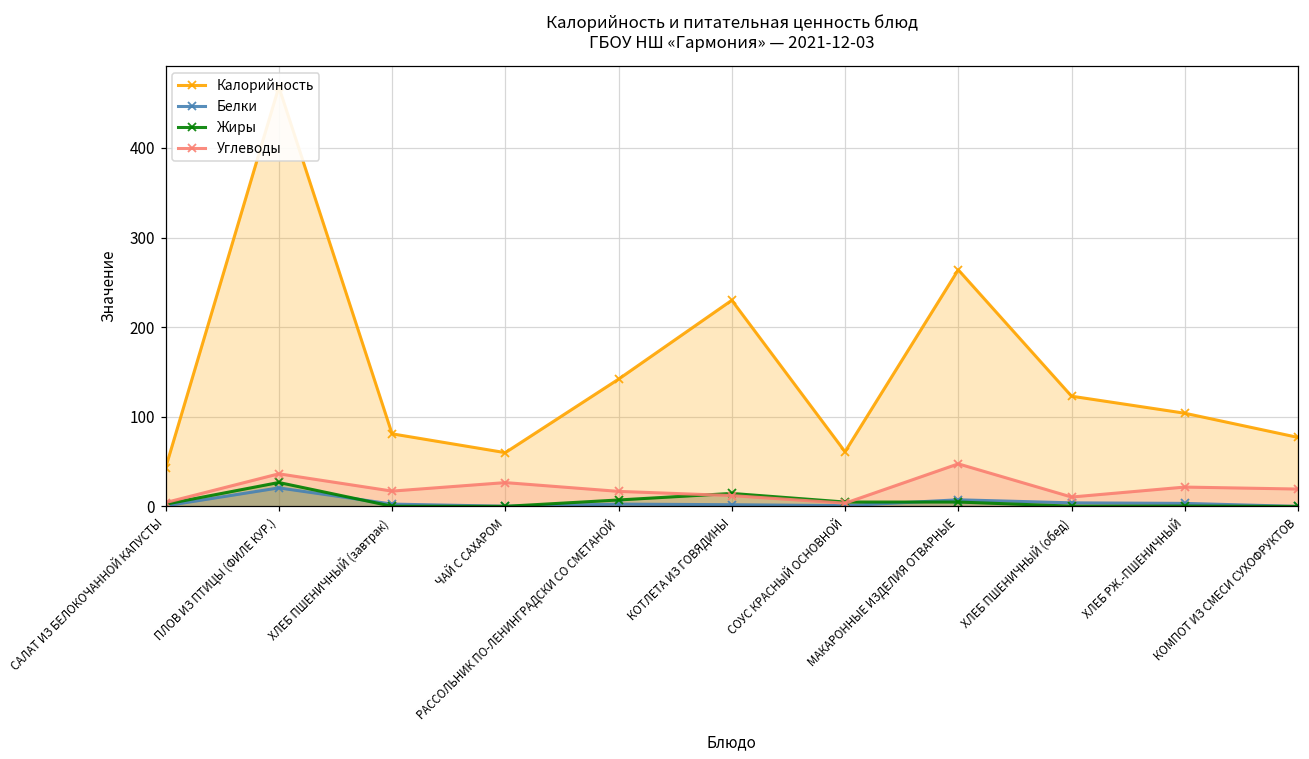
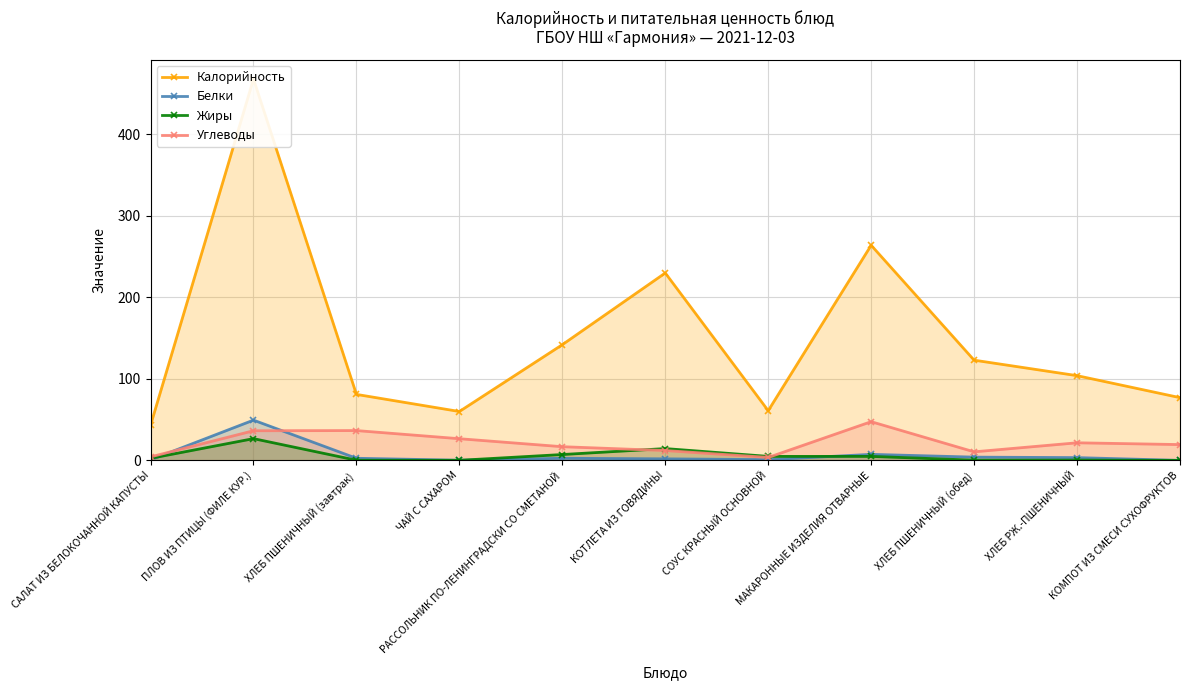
Белки, ПЛОВ ИЗ ПТИЦЫ (ФИЛЕ КУР.): 20 -> 50
Углеводы, ХЛЕБ ПШЕНИЧНЫЙ (завтрак): 20 -> 40
